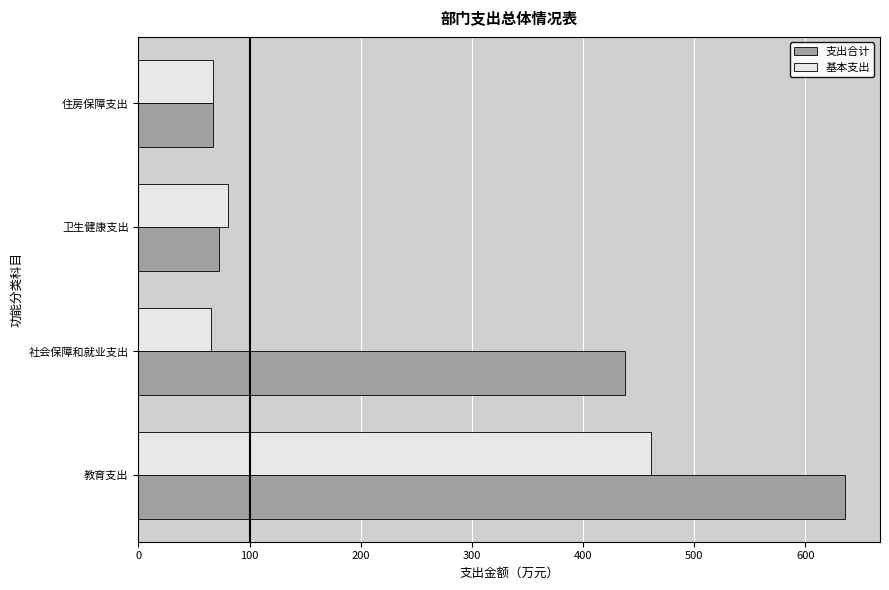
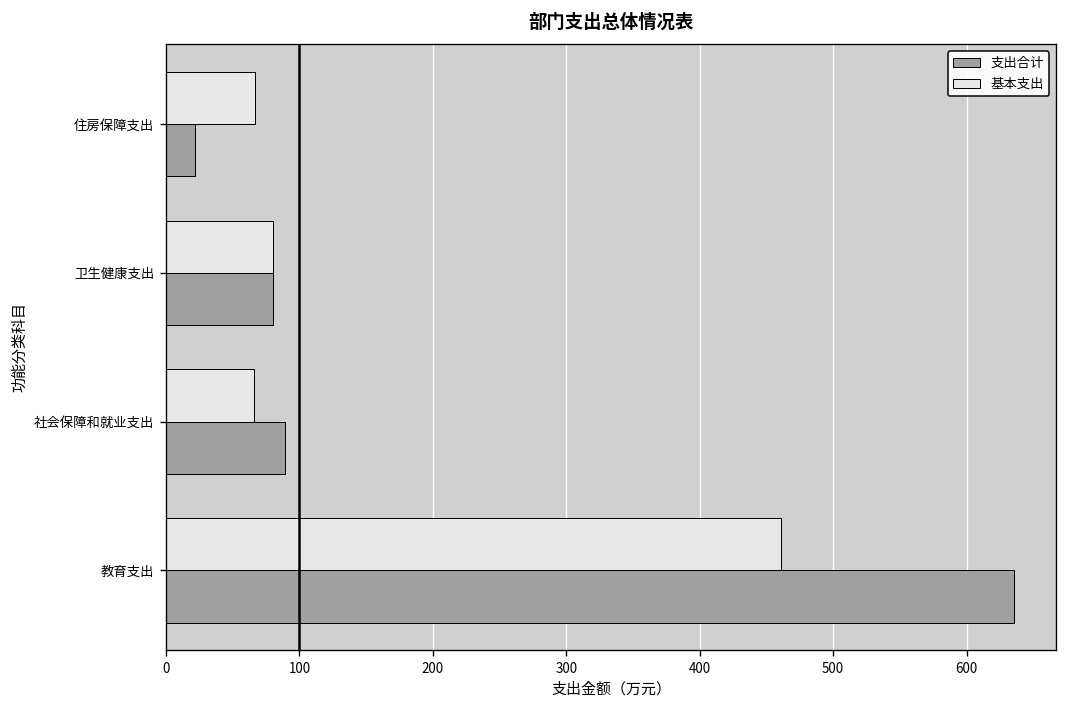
支出合计, 住房保障支出: 67 -> 22
支出合计, 卫生健康支出: 73 -> 81
支出合计, 社会保障和就业支出: 438 -> 89
